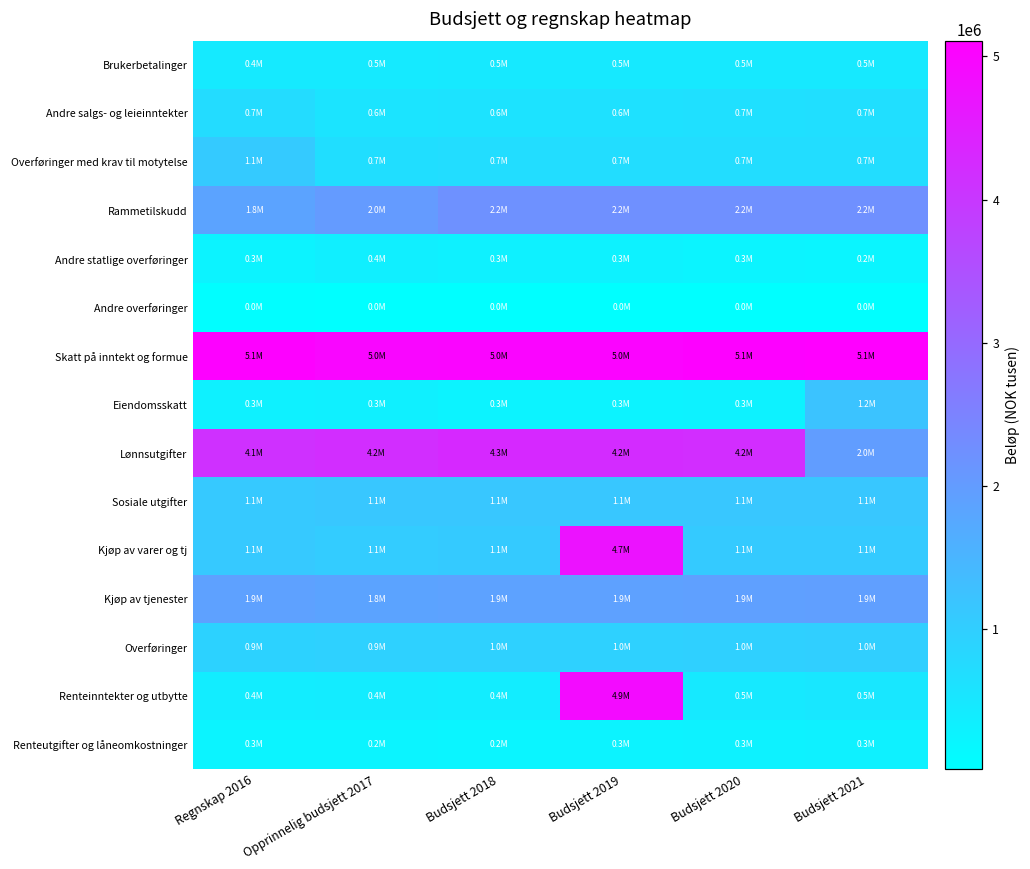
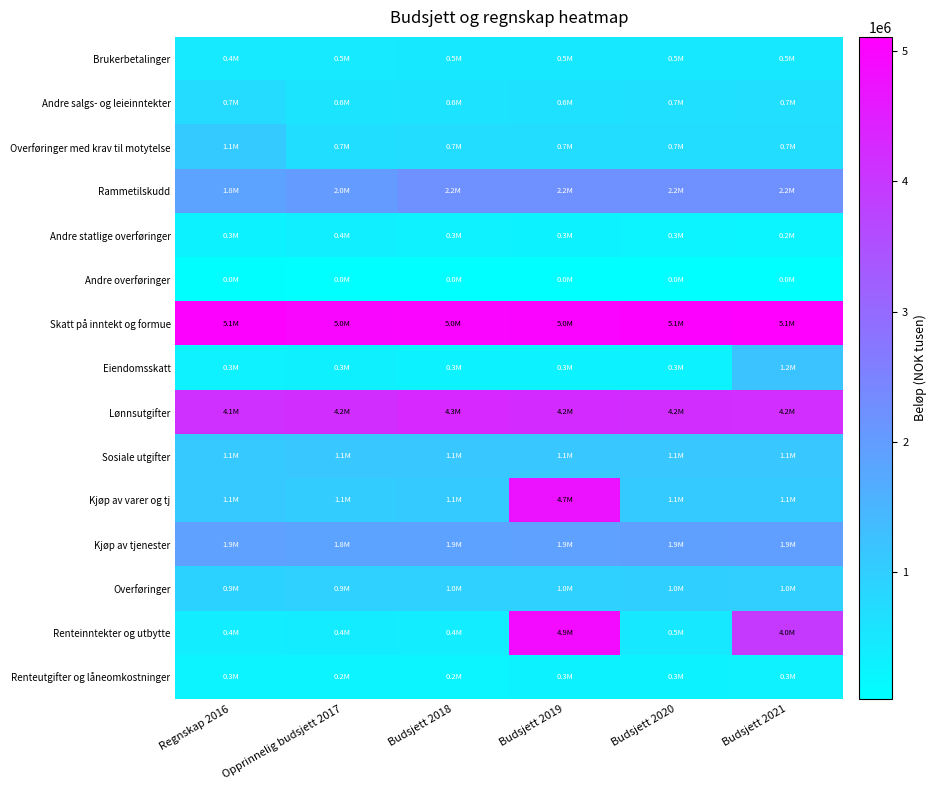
Lønnsutgifter, Budsjett 2021: 2.0M -> 4.2M
Renteinntekter og utbytte, Budsjett 2021: 0.5M -> 4.0M
